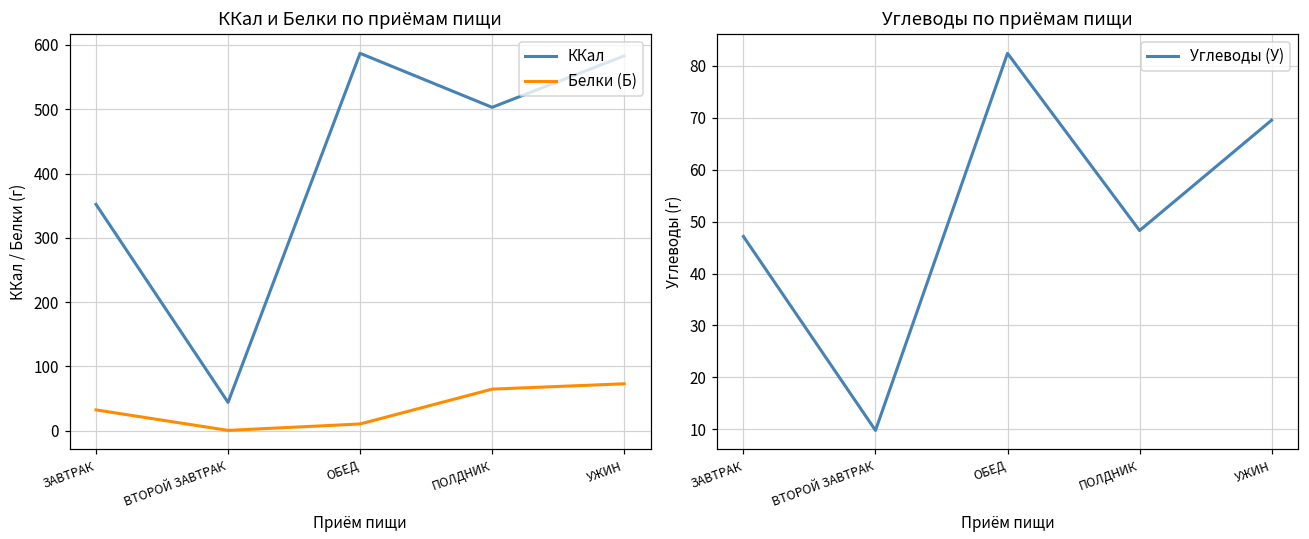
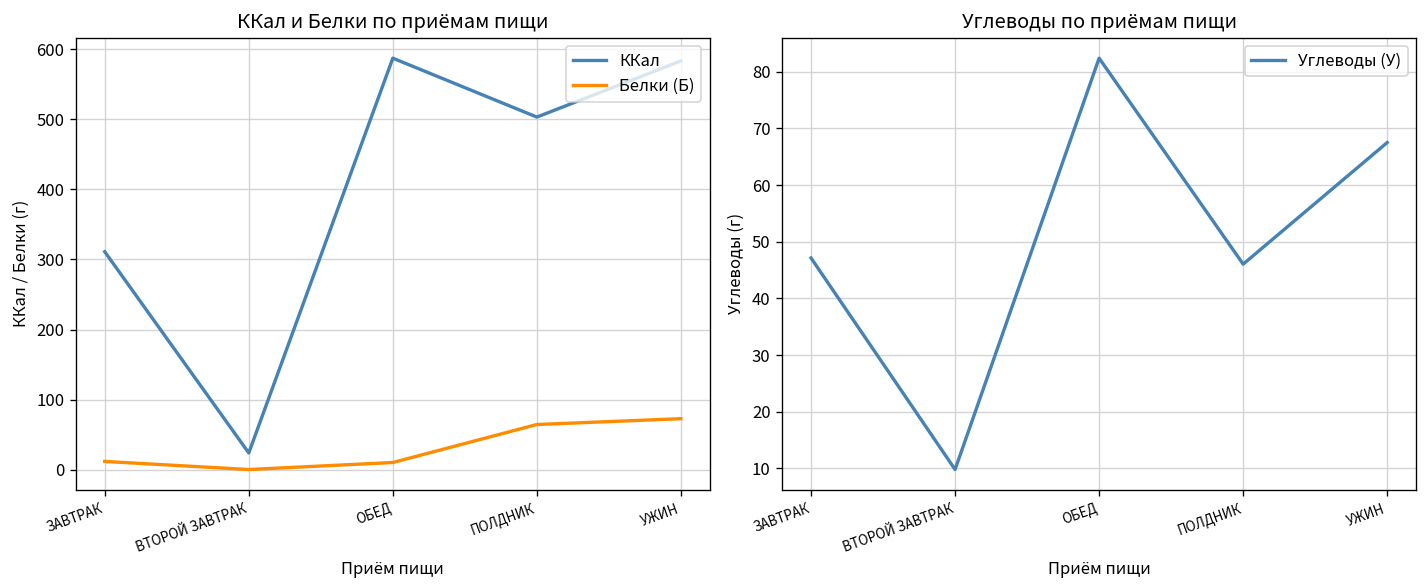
ККал и Белки по приёмам пищи, ККал, ЗАВТРАК: 350 -> 310
ККал и Белки по приёмам пищи, Белки (Б), ЗАВТРАК: 30 -> 10
ККал и Белки по приёмам пищи, ККал, ВТОРОЙ ЗАВТРАК: 40 -> 20
Углеводы по приёмам пищи, ПОЛДНИК: 48 -> 46
Углеводы по приёмам пищи, УЖИН: 70 -> 68
